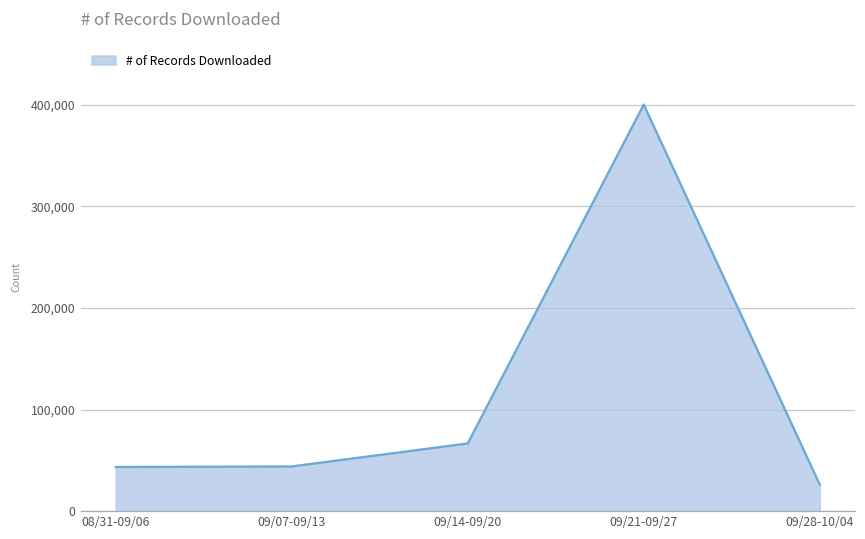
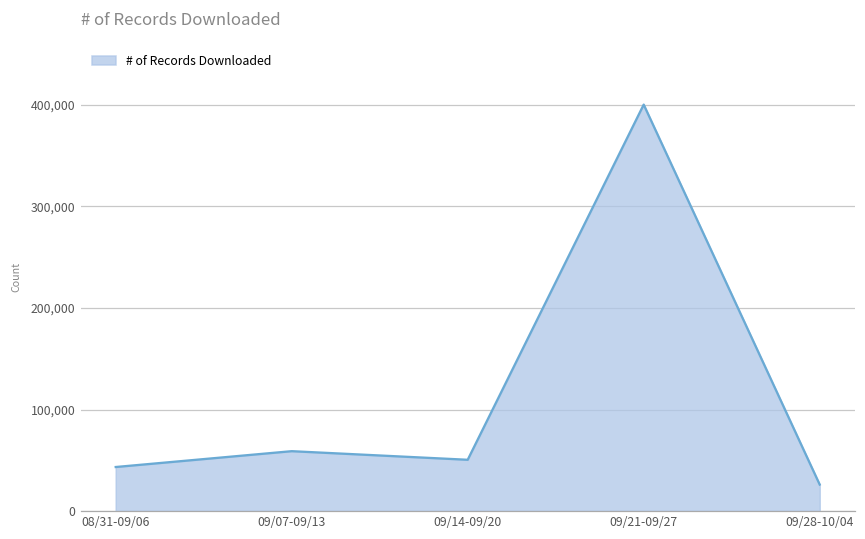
09/07-09/13: 40,000 -> 60,000
09/14-09/20: 70,000 -> 50,000
